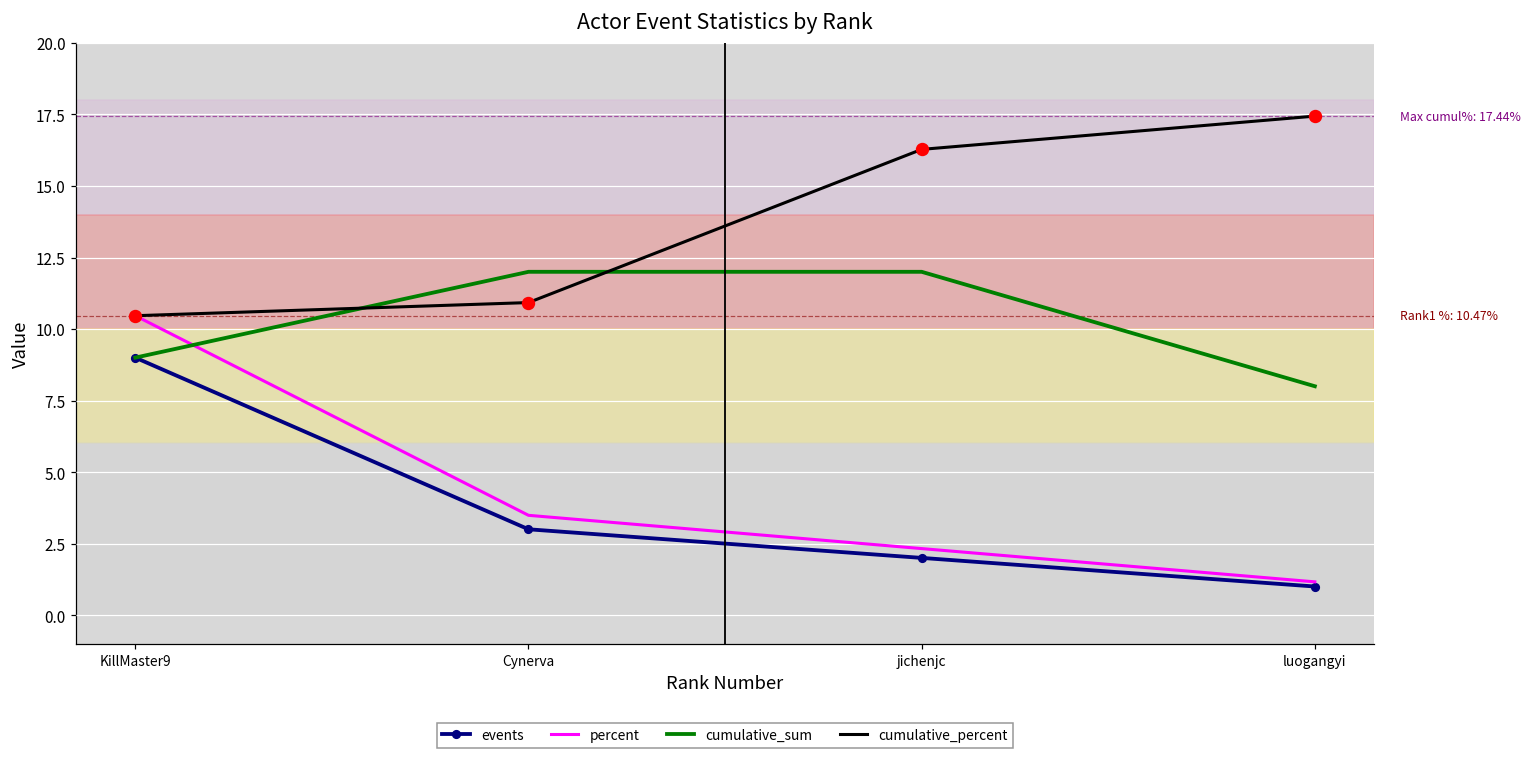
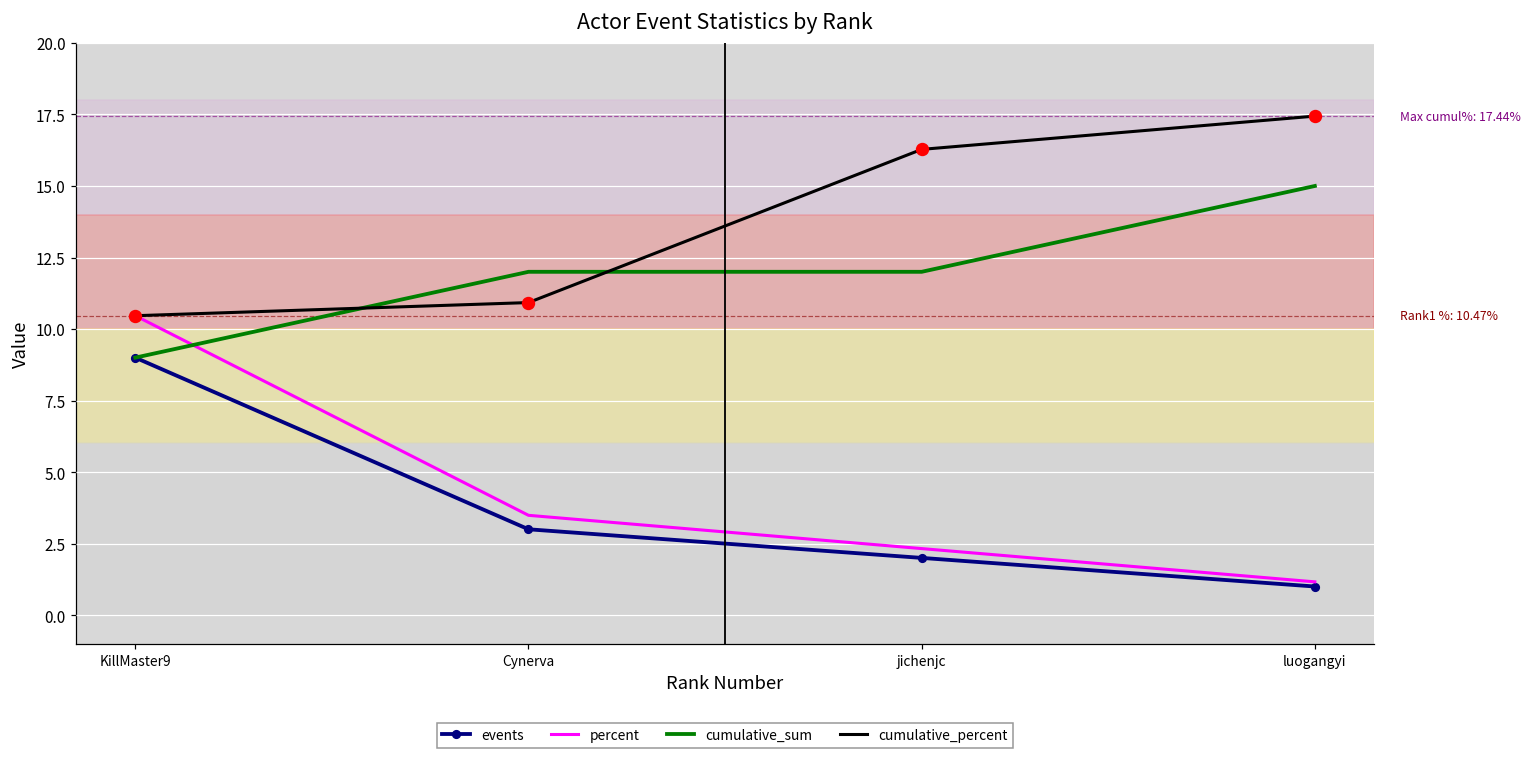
cumulative_sum, luogangyi: 8 -> 15
